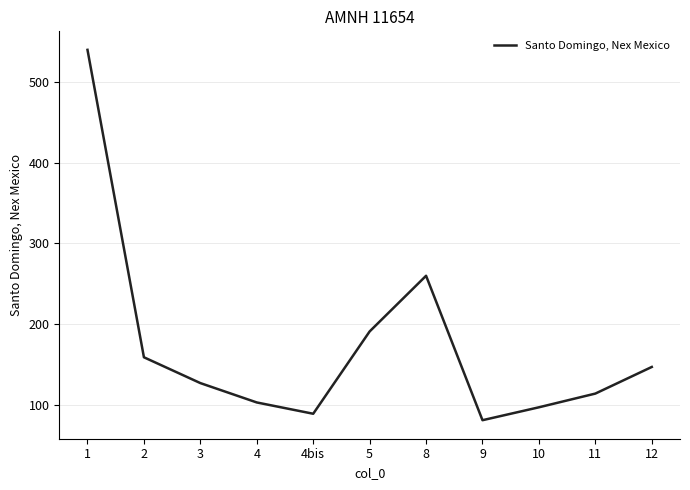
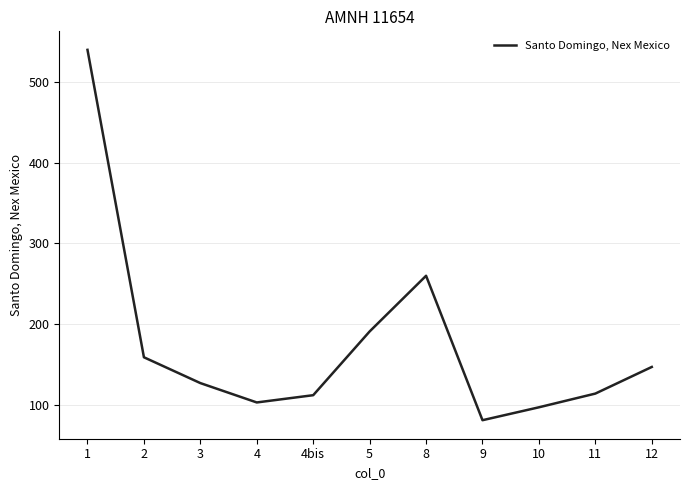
4bis: 90 -> 110
